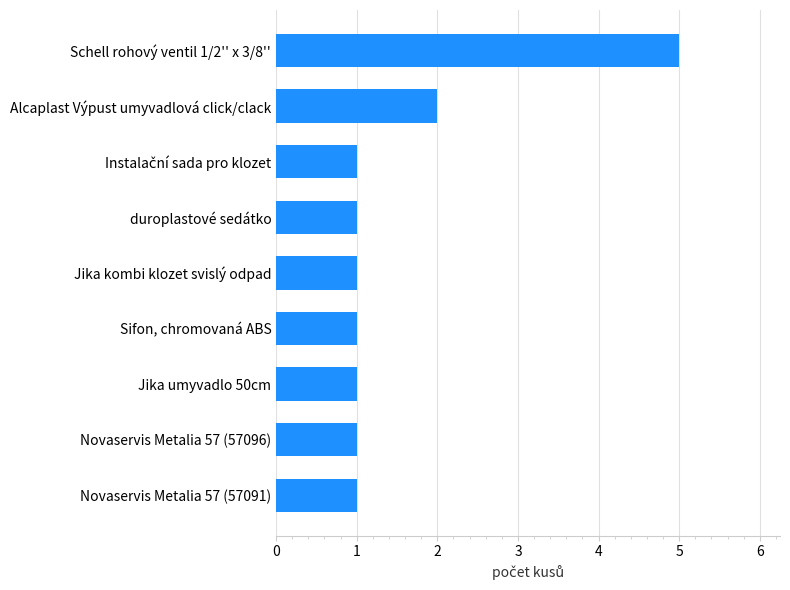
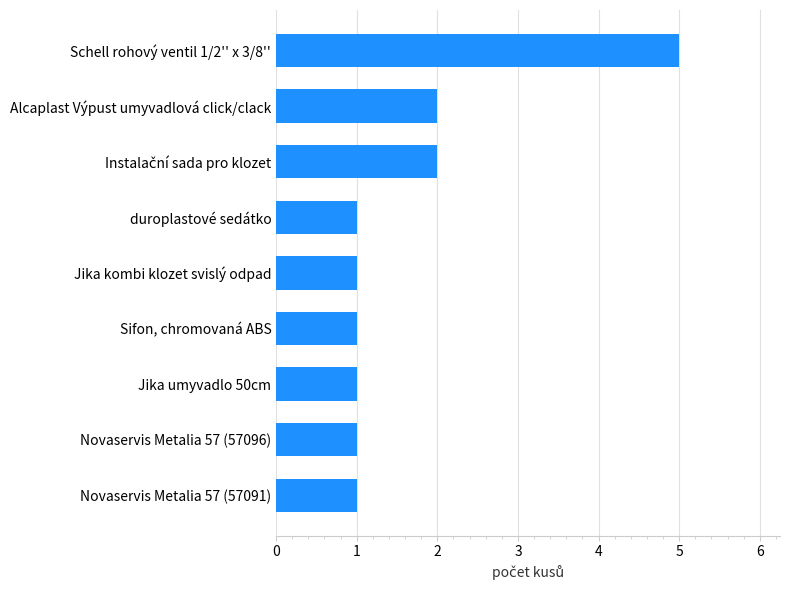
Instalační sada pro klozet: 1 -> 2
